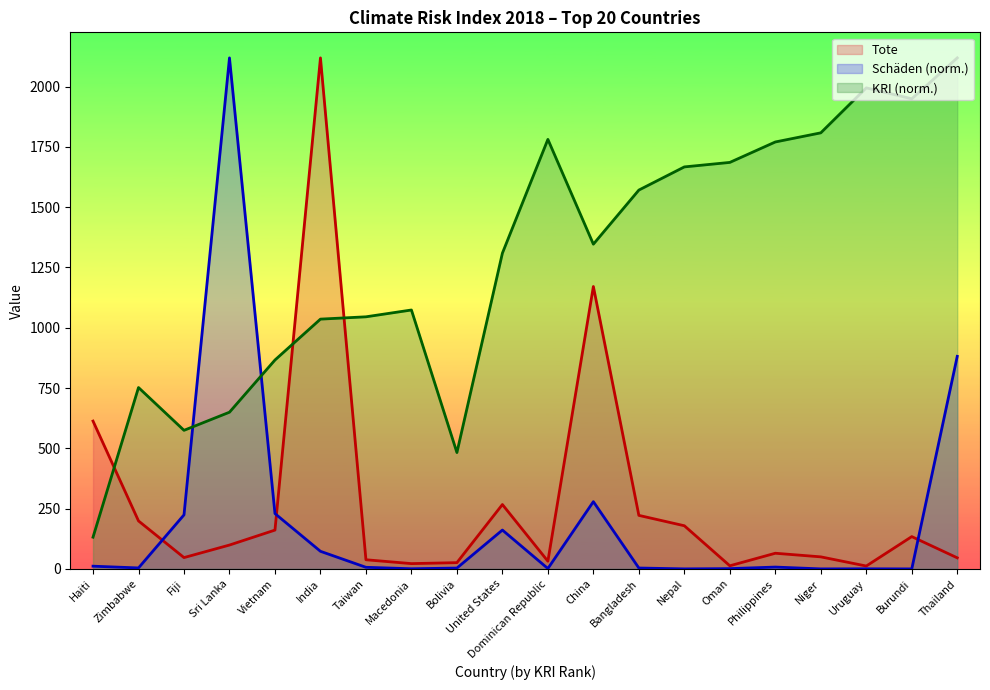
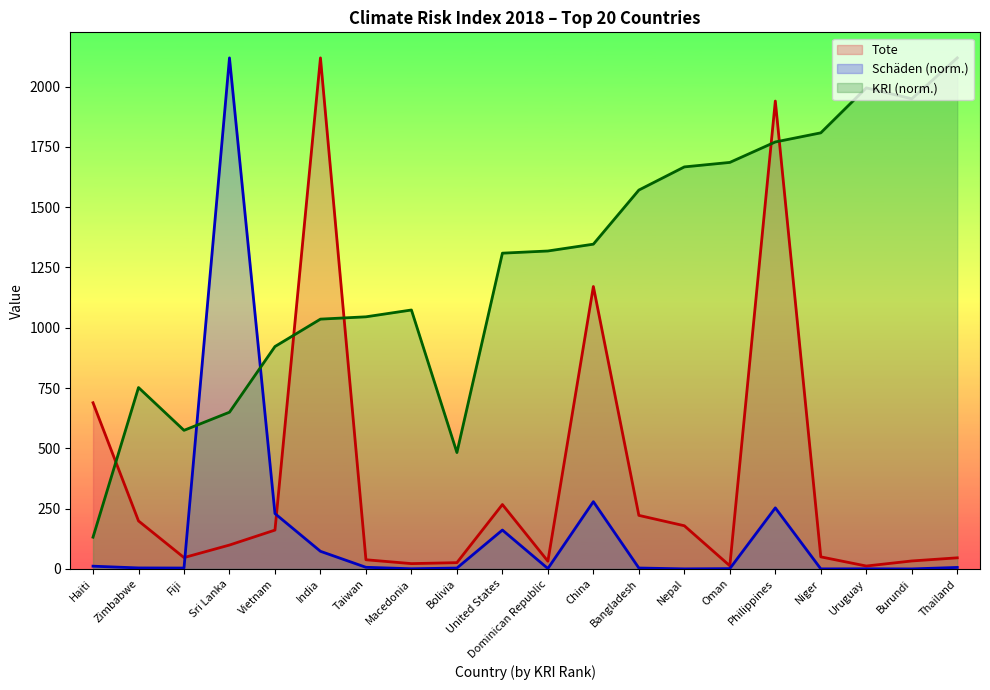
Tote, Haiti: 610 -> 690
Schäden (norm.), Fiji: 220 -> 0
KRI (norm.), Vietnam: 870 -> 920
KRI (norm.), Dominican Republic: 1780 -> 1320
Tote, Philippines: 70 -> 1940
Schäden (norm.), Philippines: 10 -> 250
Tote, Burundi: 130 -> 30
Schäden (norm.), Thailand: 880 -> 10
